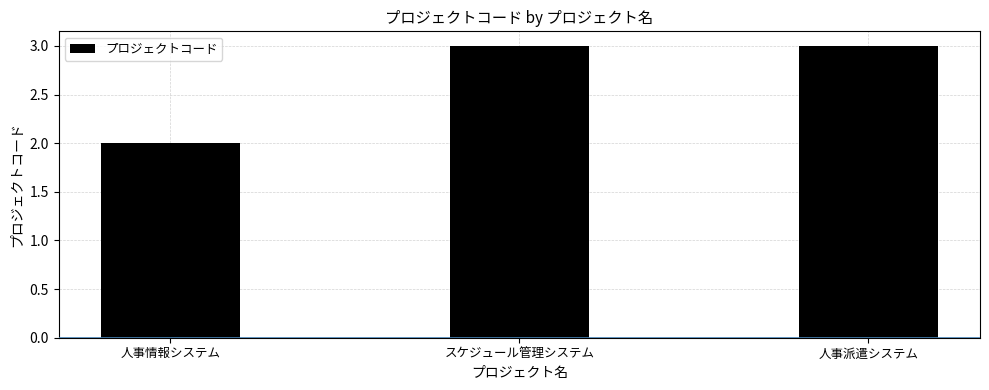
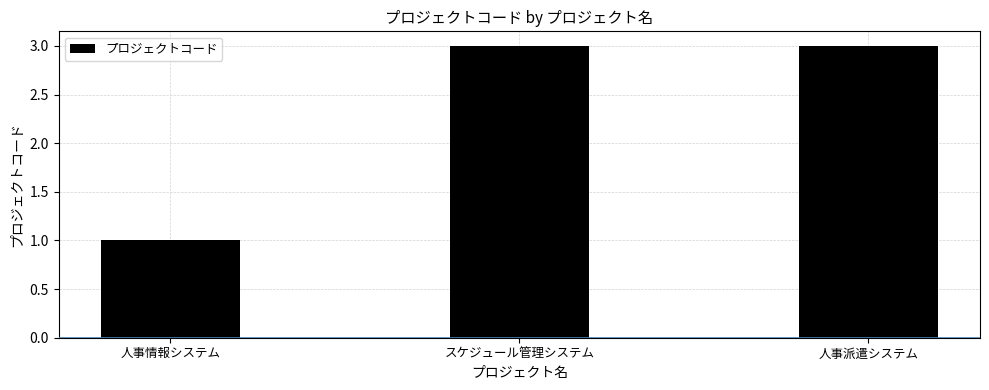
人事情報システム: 2 -> 1
